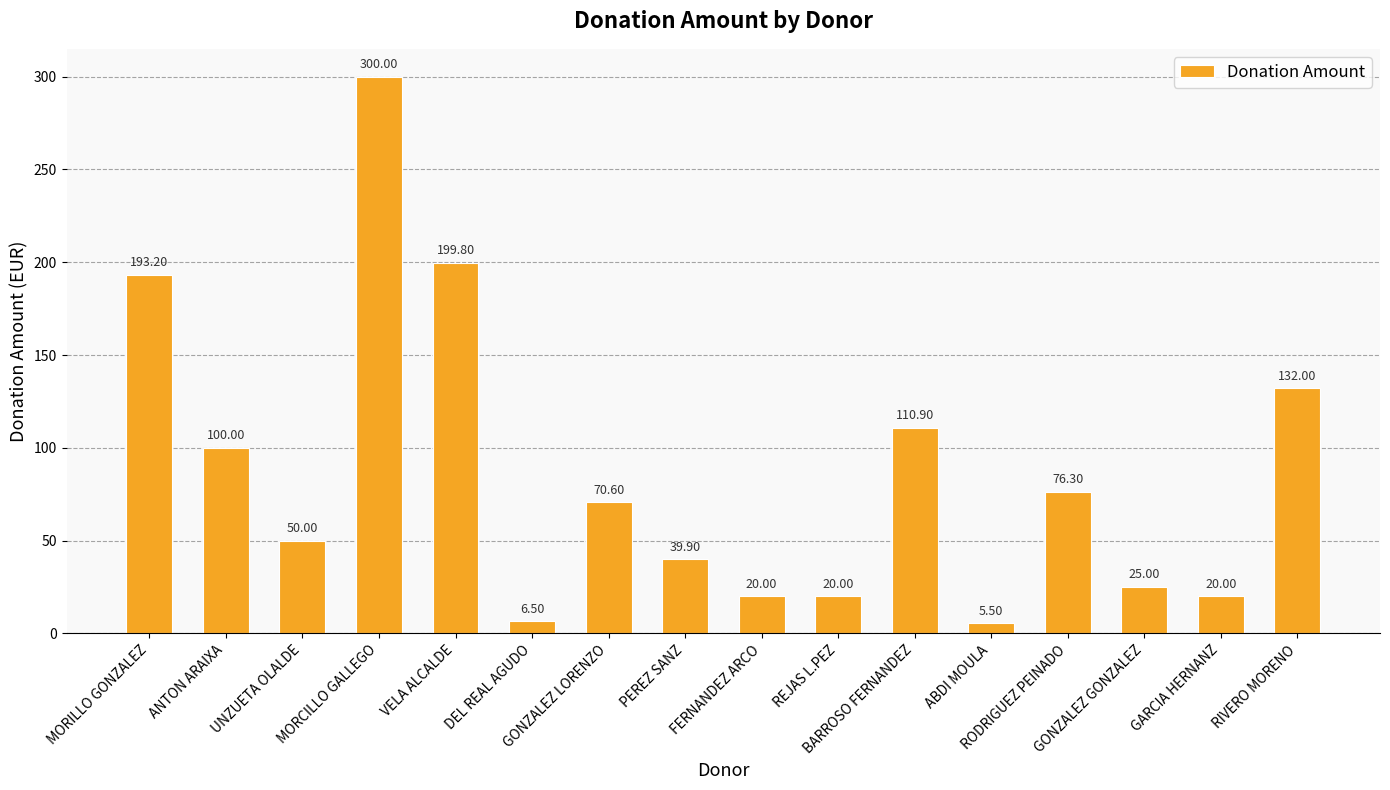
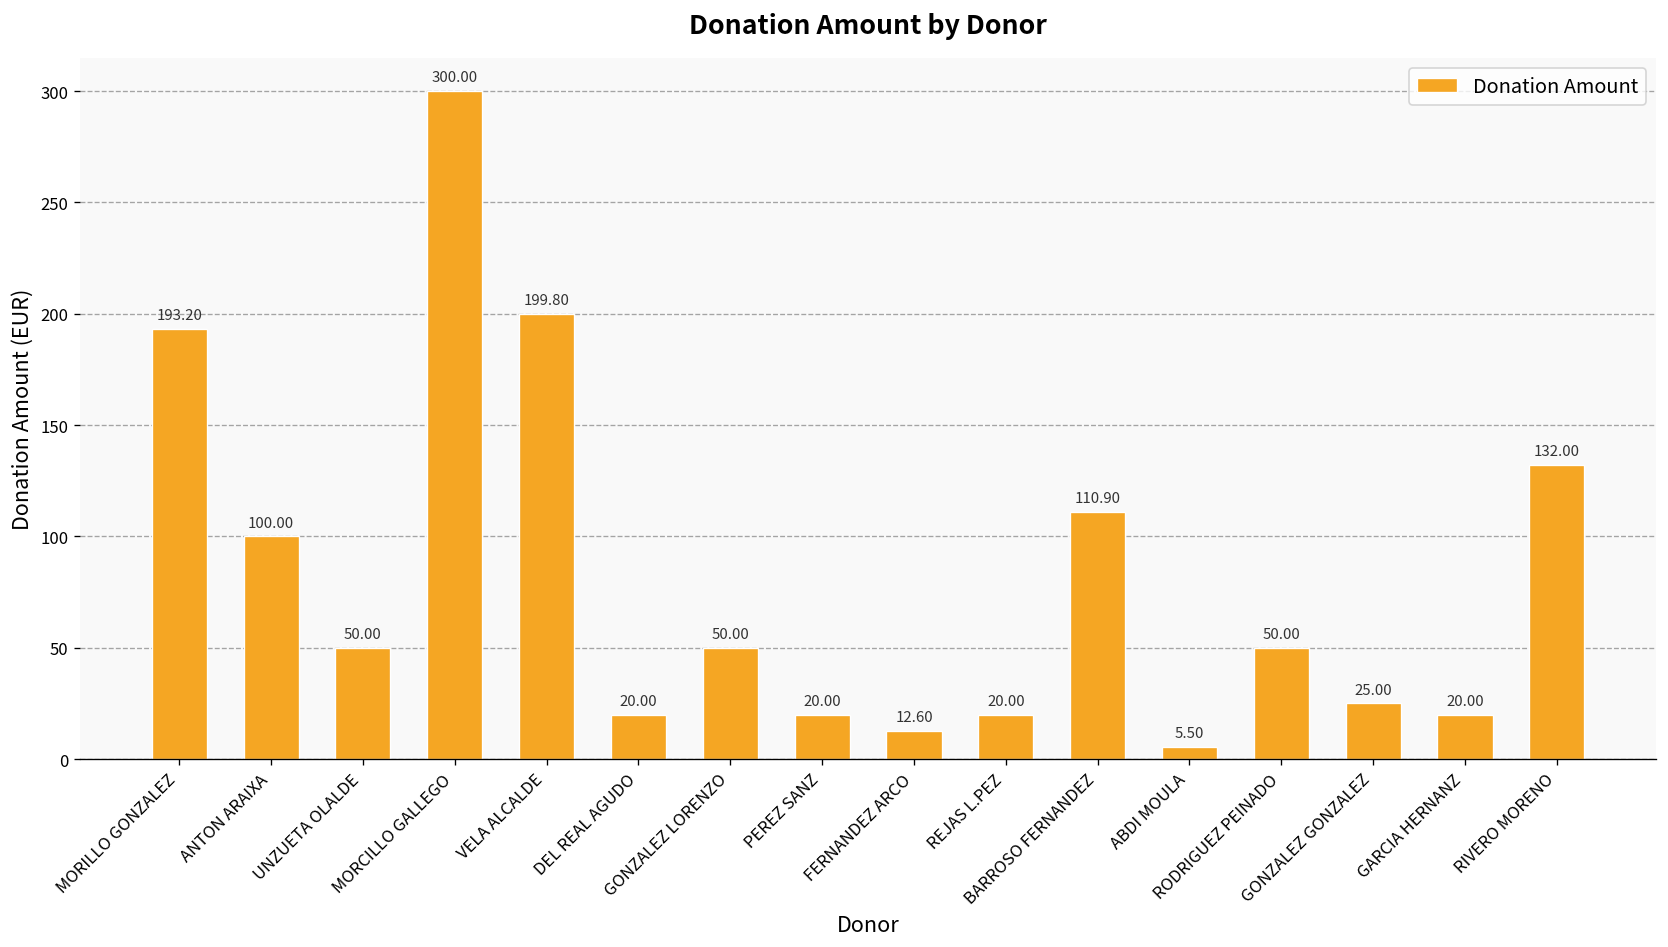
DEL REAL AGUDO: 6.50 -> 20.00
GONZALEZ LORENZO: 70.60 -> 50.00
PEREZ SANZ: 39.90 -> 20.00
FERNANDEZ ARCO: 20.00 -> 12.60
RODRIGUEZ PEINADO: 76.30 -> 50.00
